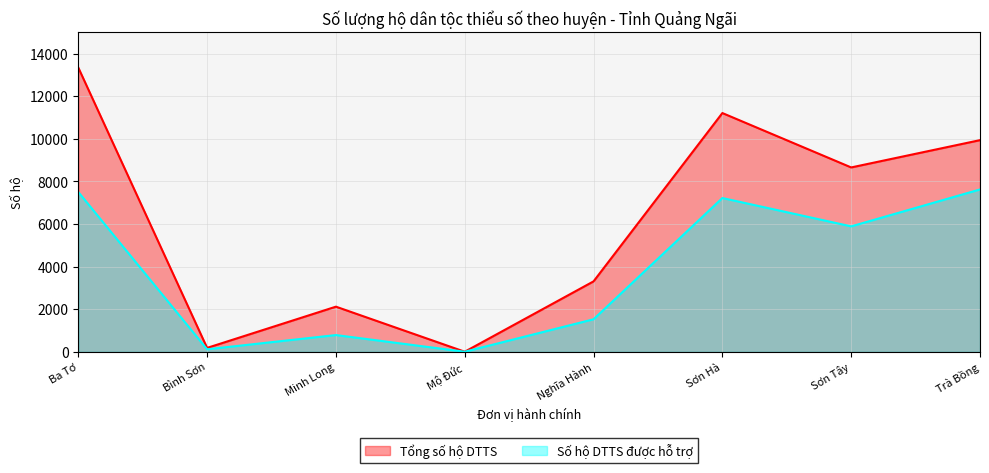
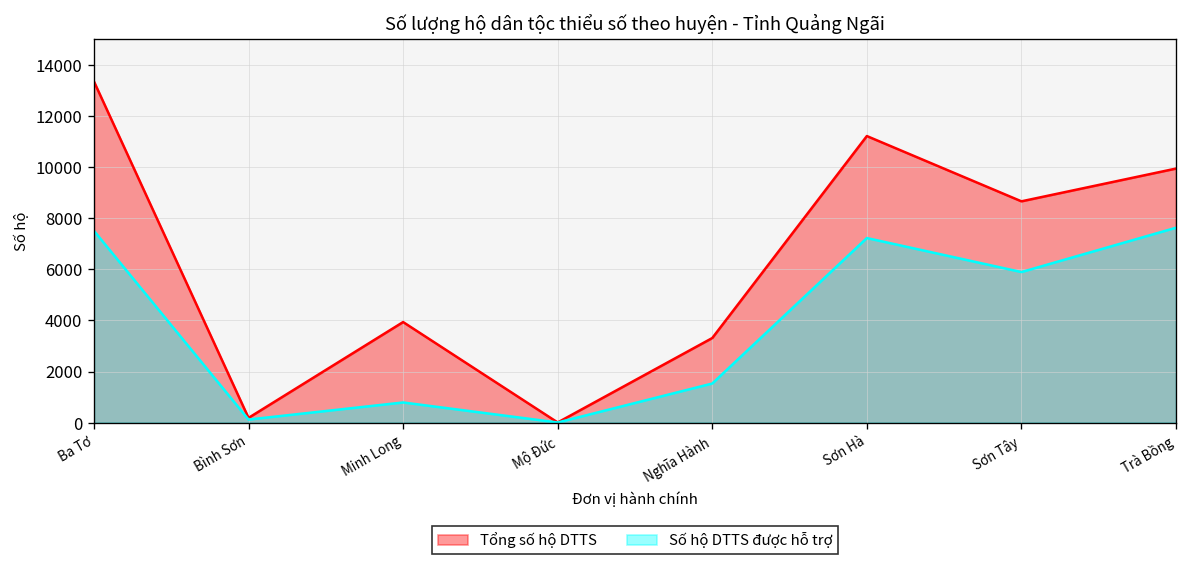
Tổng số hộ DTTS, Minh Long: 2100 -> 3900
